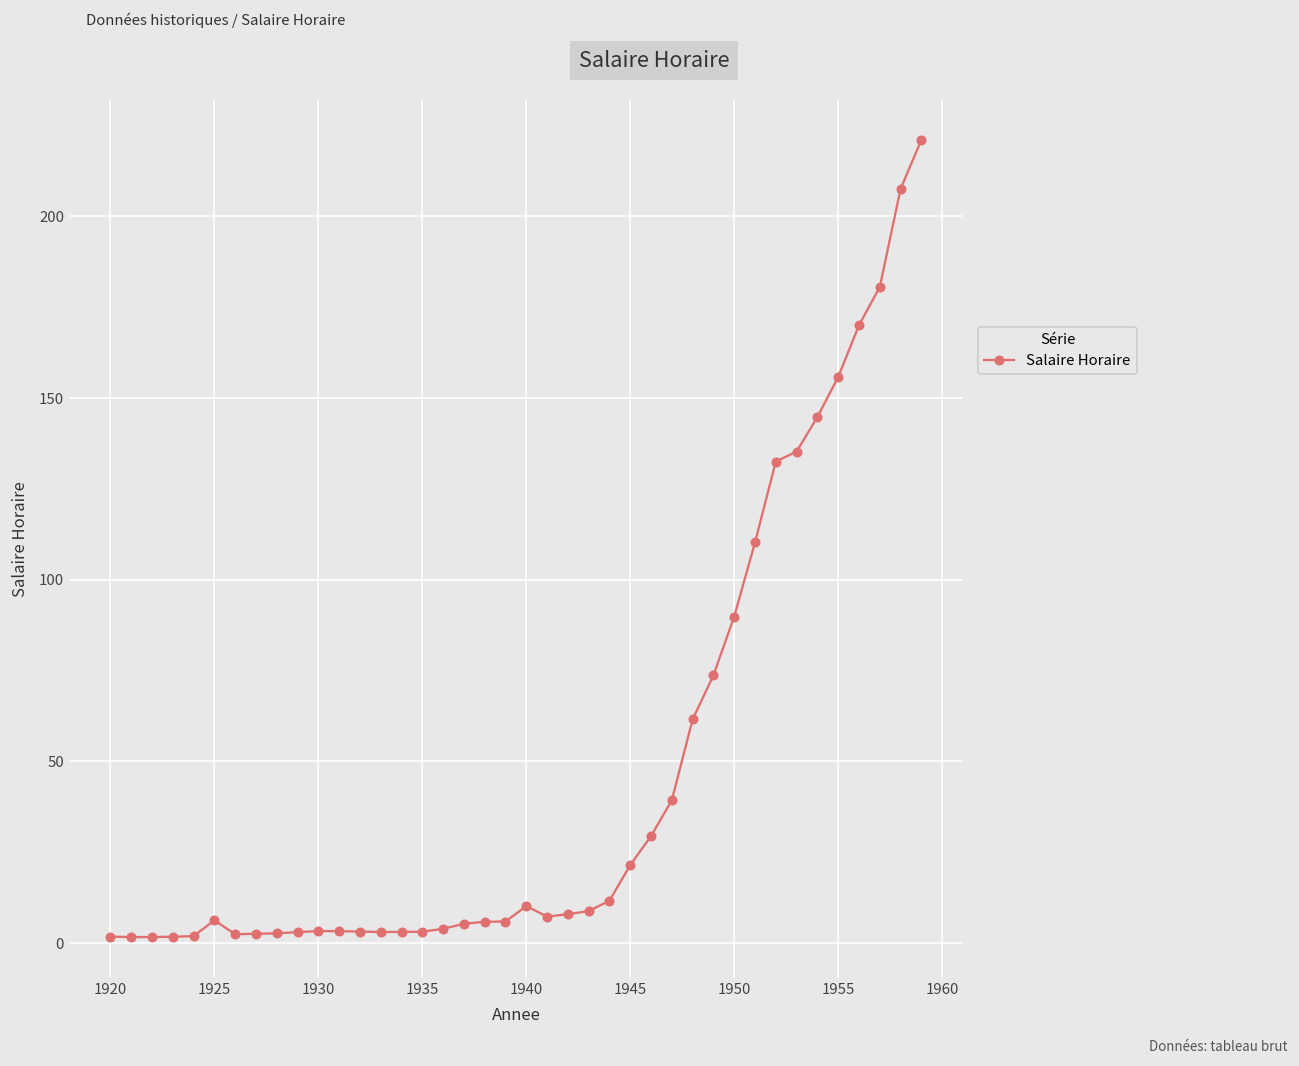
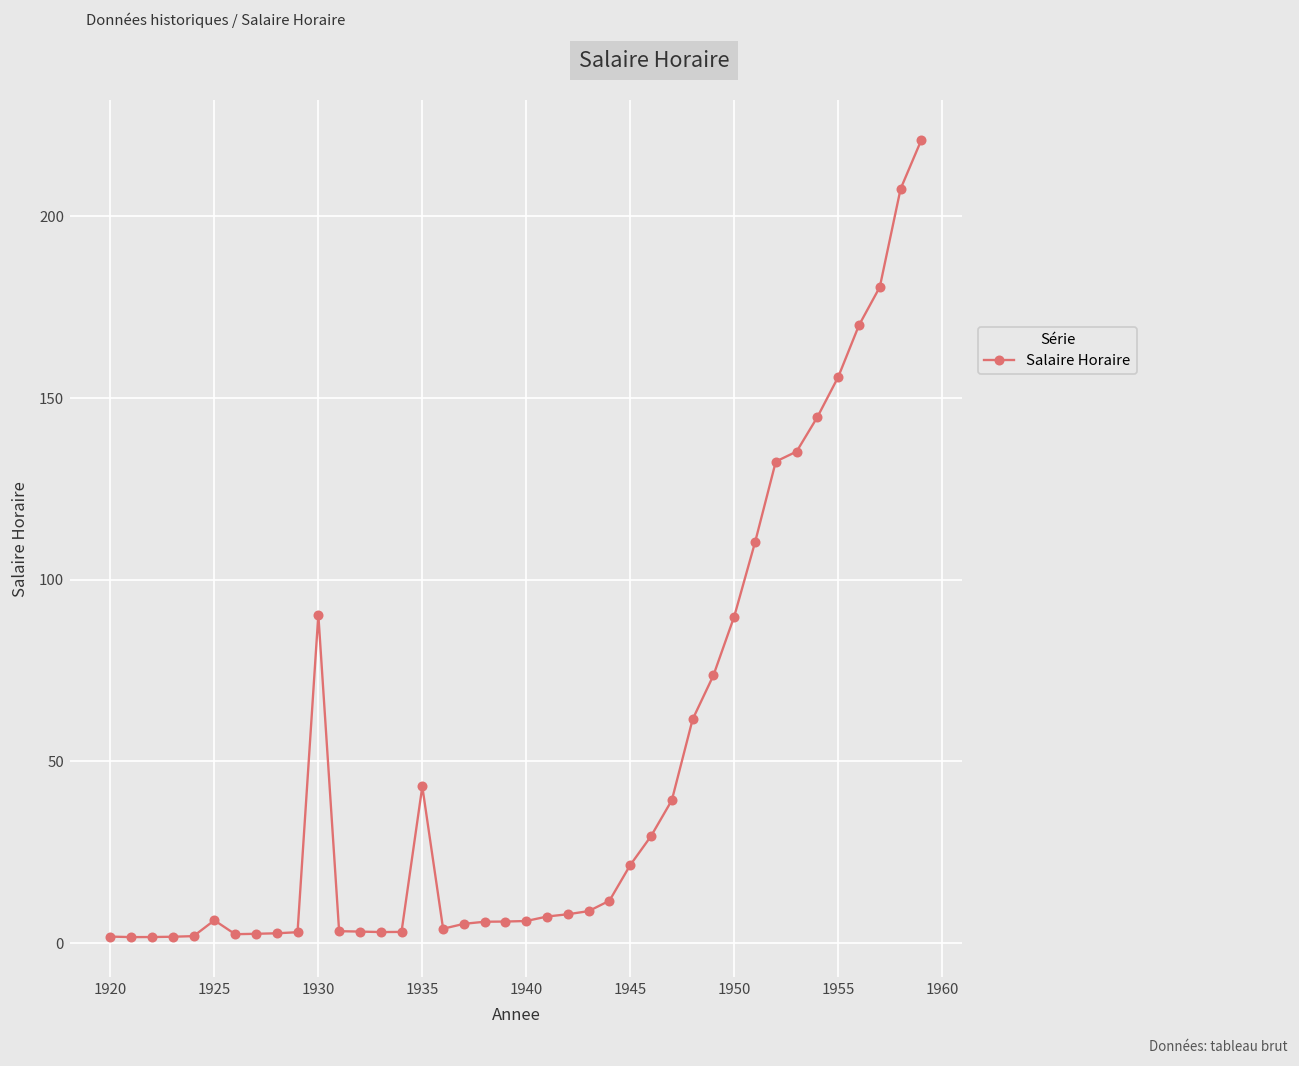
1930: 3 -> 90
1935: 3 -> 43
1940: 10 -> 6
